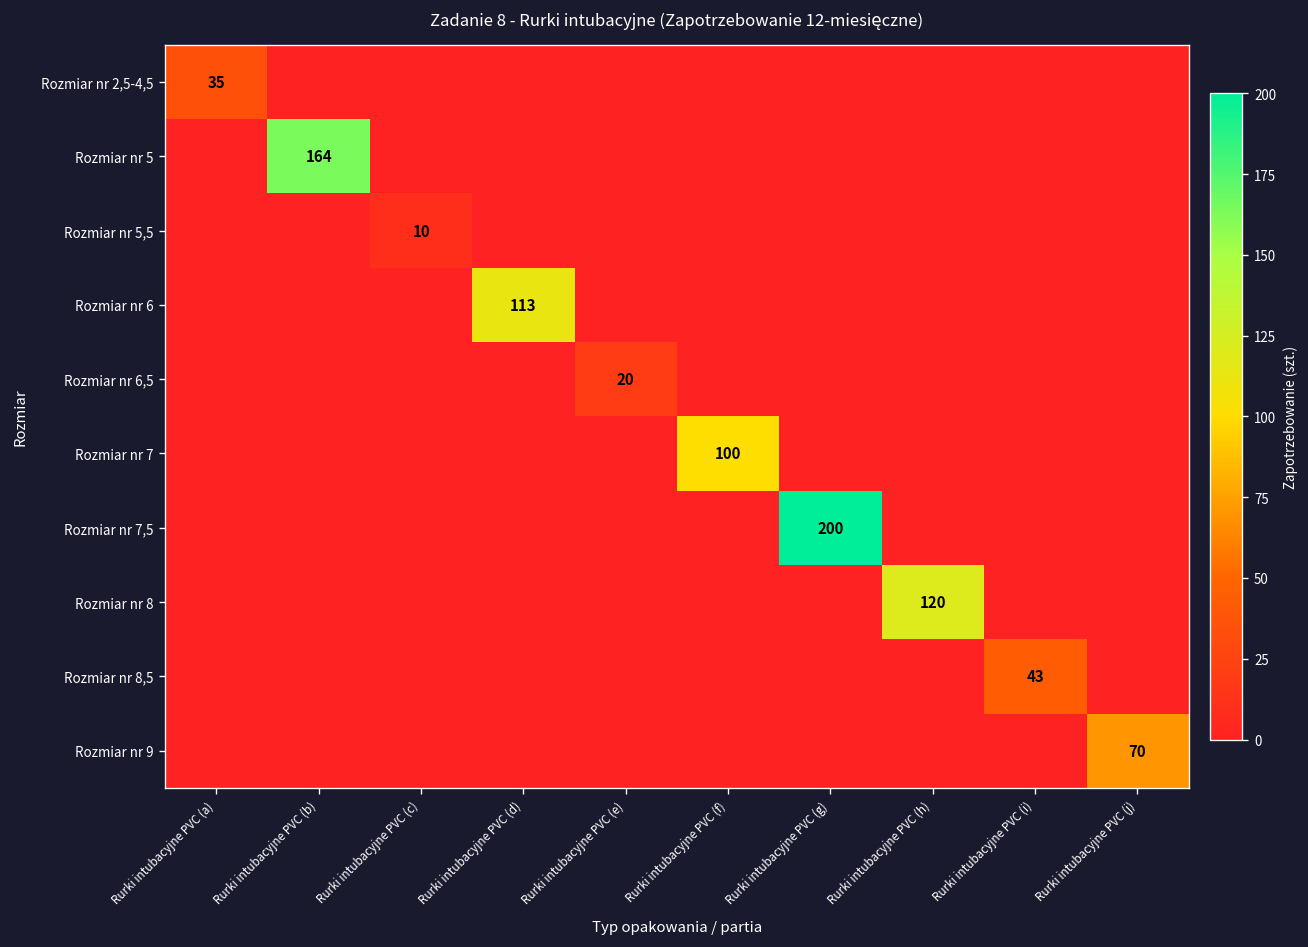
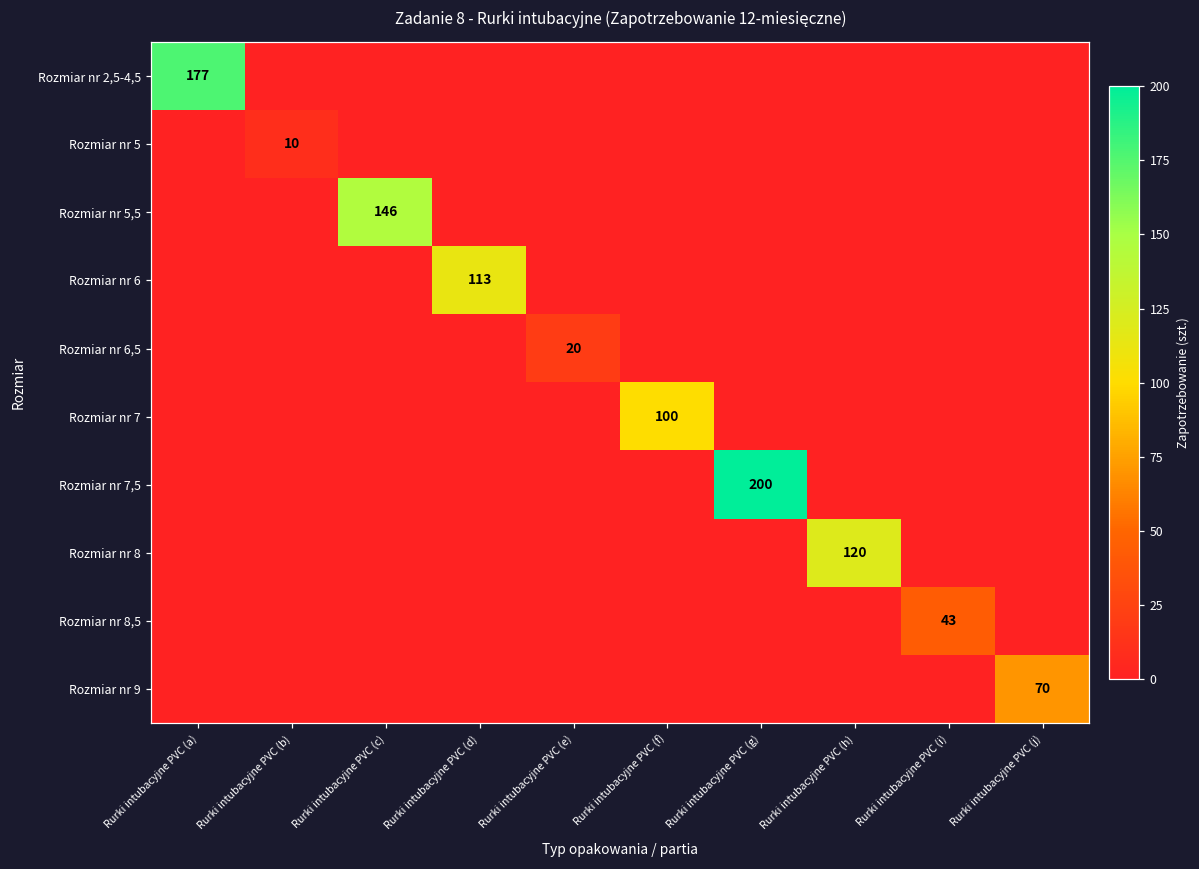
Rozmiar nr 2,5-4,5, Rurki intubacyjne PVC (a): 35 -> 177
Rozmiar nr 5, Rurki intubacyjne PVC (b): 164 -> 10
Rozmiar nr 5,5, Rurki intubacyjne PVC (c): 10 -> 146
